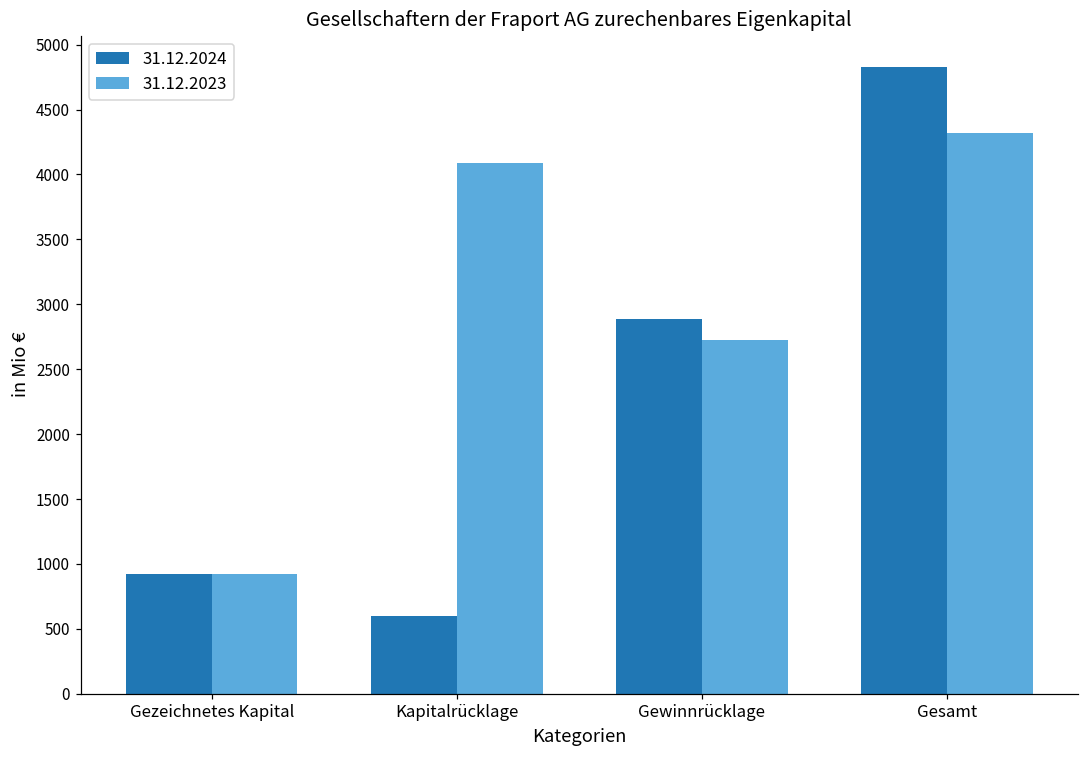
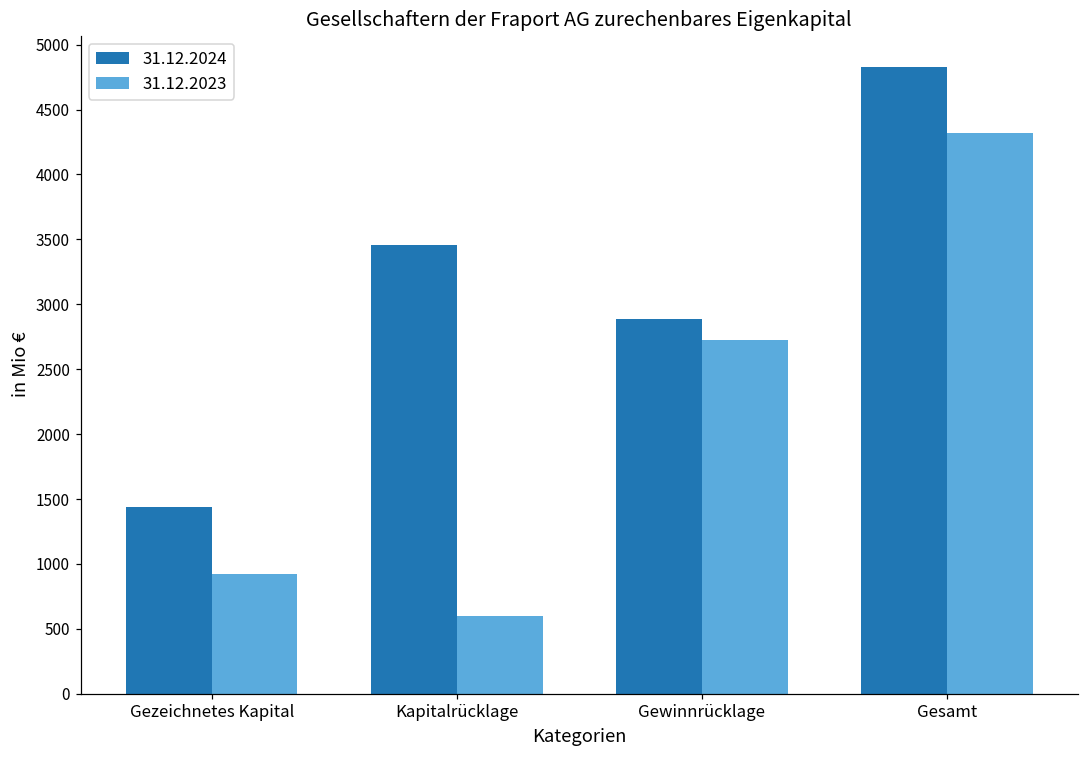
31.12.2024, Gezeichnetes Kapital: 920 -> 1440
31.12.2024, Kapitalrücklage: 600 -> 3460
31.12.2023, Kapitalrücklage: 4090 -> 600
